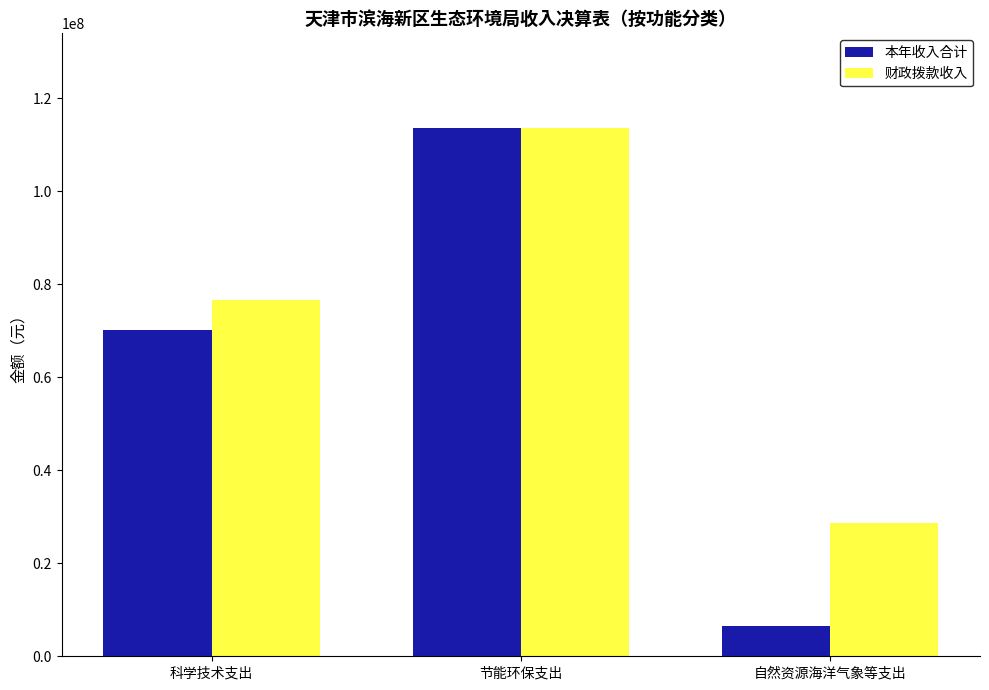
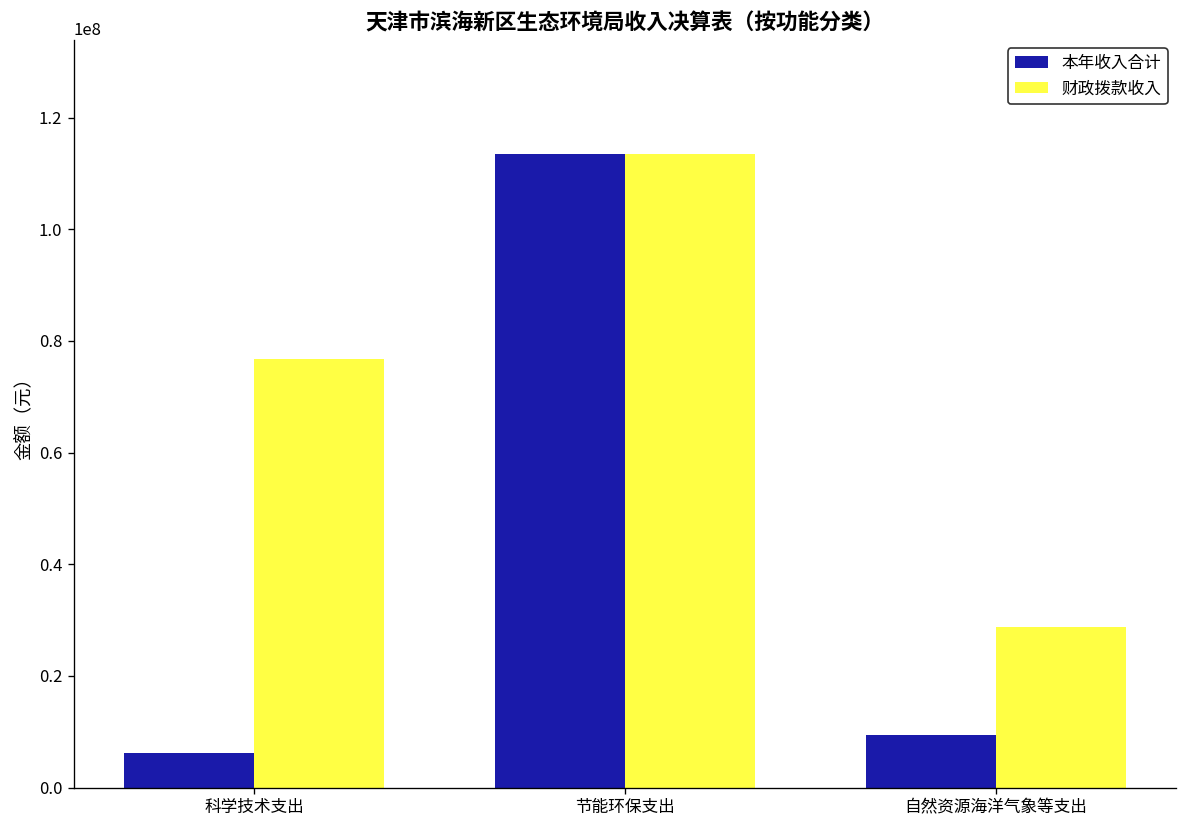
本年收入合计, 科学技术支出: 70000000 -> 6000000
本年收入合计, 自然资源海洋气象等支出: 7000000 -> 9000000
